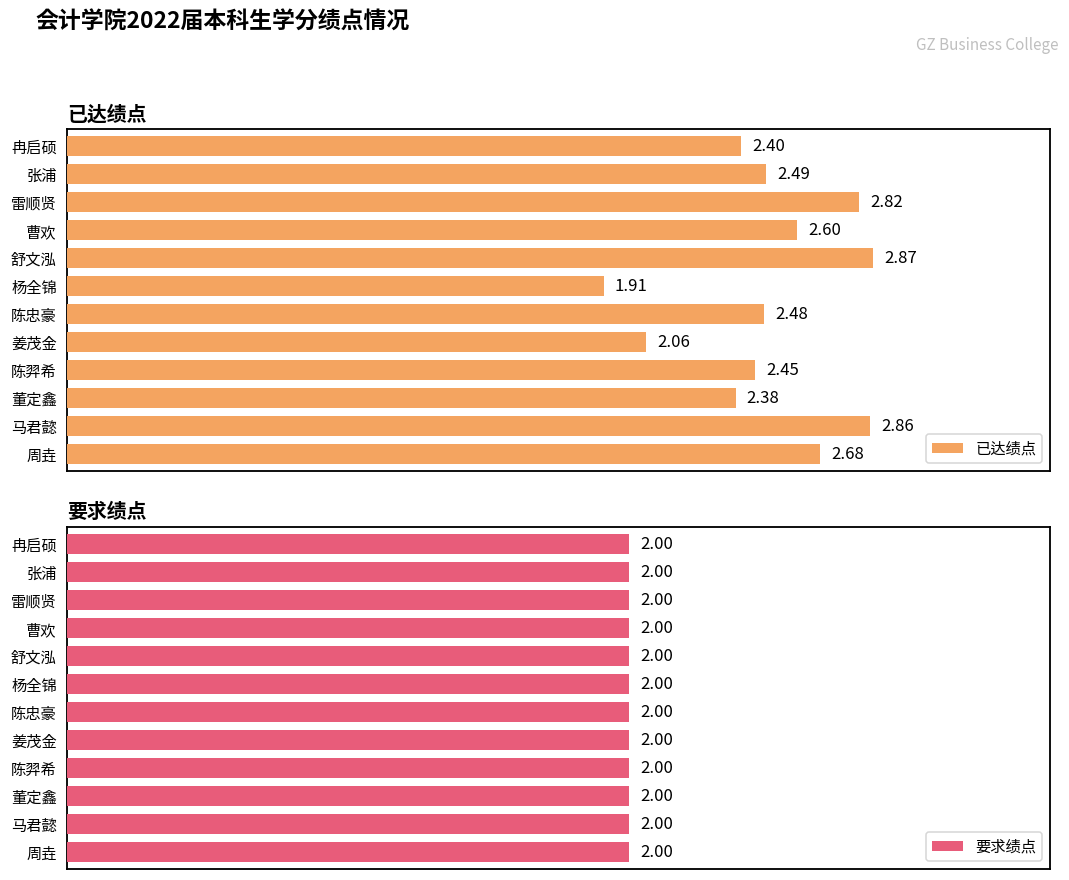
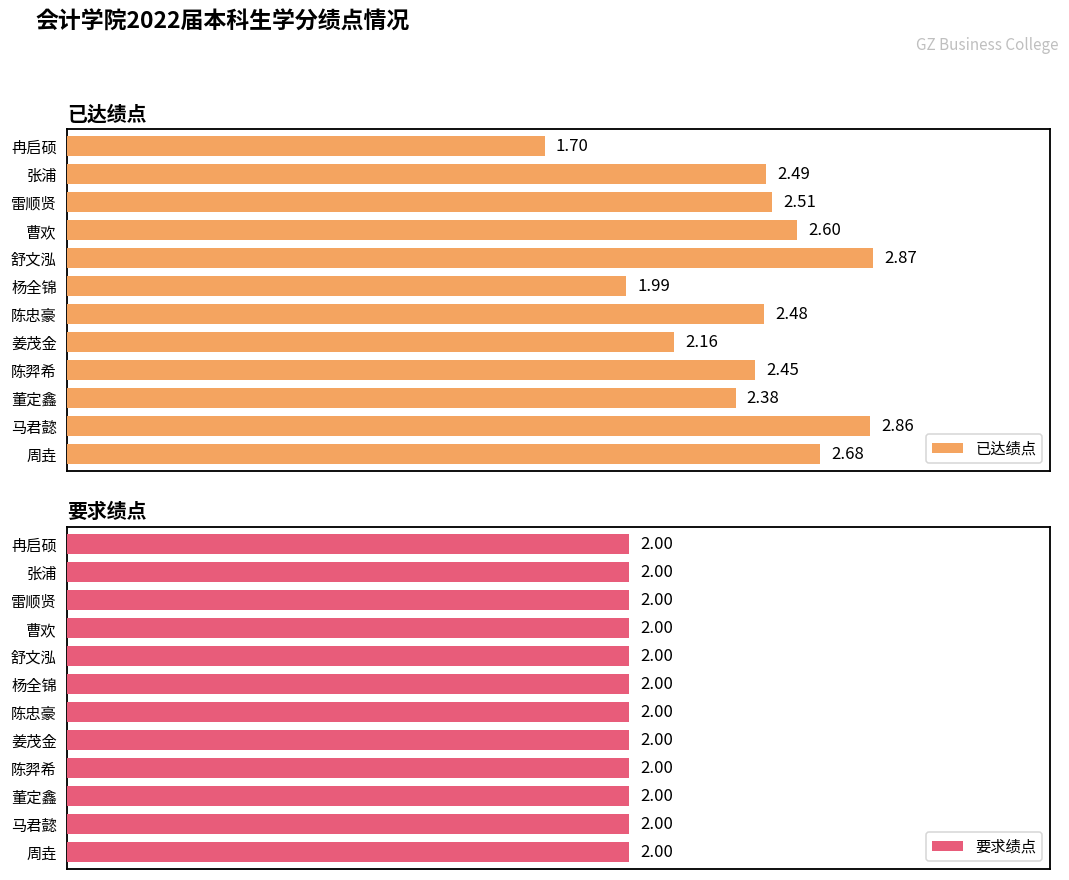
已达绩点, 冉启硕: 2.40 -> 1.70
已达绩点, 雷顺贤: 2.82 -> 2.51
已达绩点, 杨全锦: 1.91 -> 1.99
已达绩点, 姜茂金: 2.06 -> 2.16
